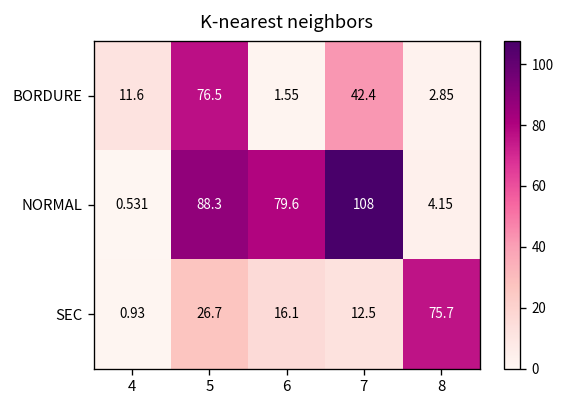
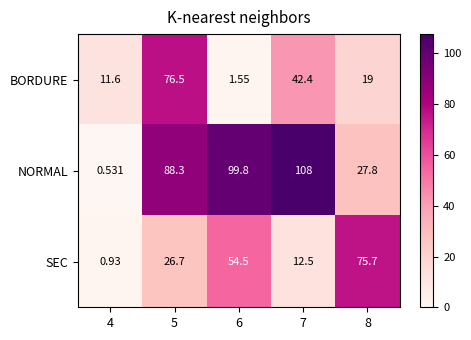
BORDURE, 8: 2.85 -> 19
NORMAL, 6: 79.6 -> 99.8
NORMAL, 8: 4.15 -> 27.8
SEC, 6: 16.1 -> 54.5
